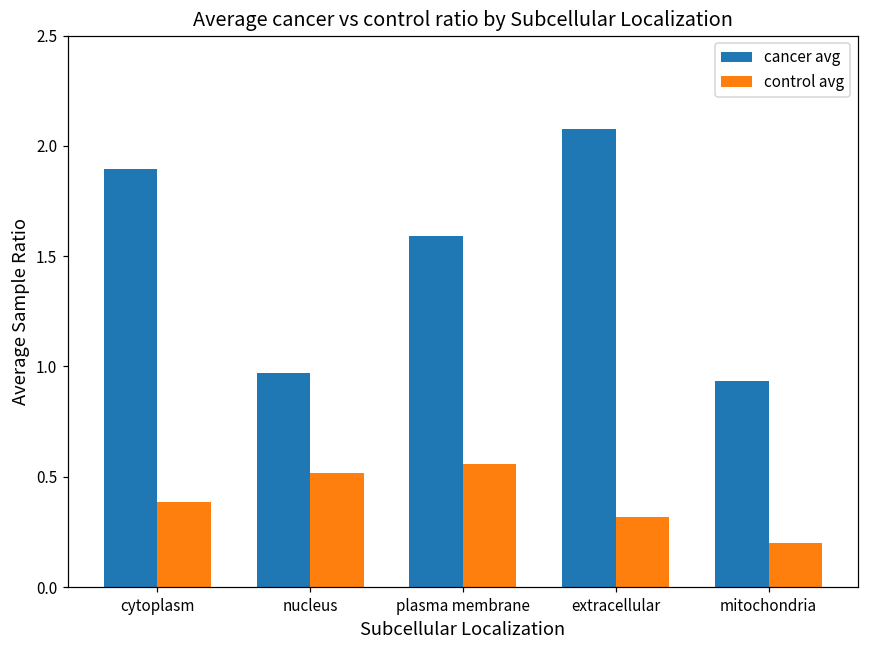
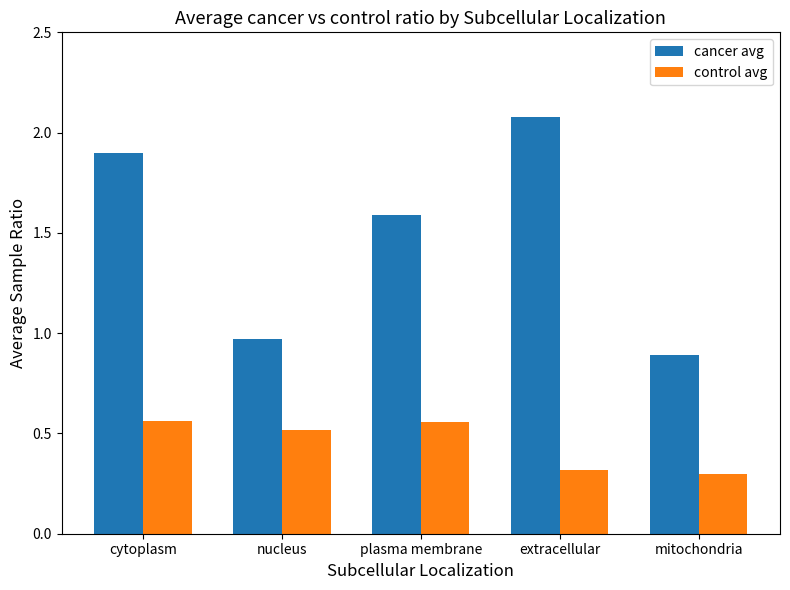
control avg, cytoplasm: 0.39 -> 0.56
cancer avg, mitochondria: 0.94 -> 0.89
control avg, mitochondria: 0.2 -> 0.3
